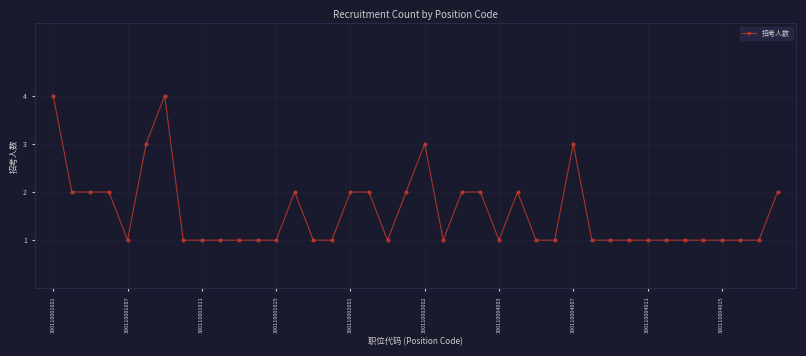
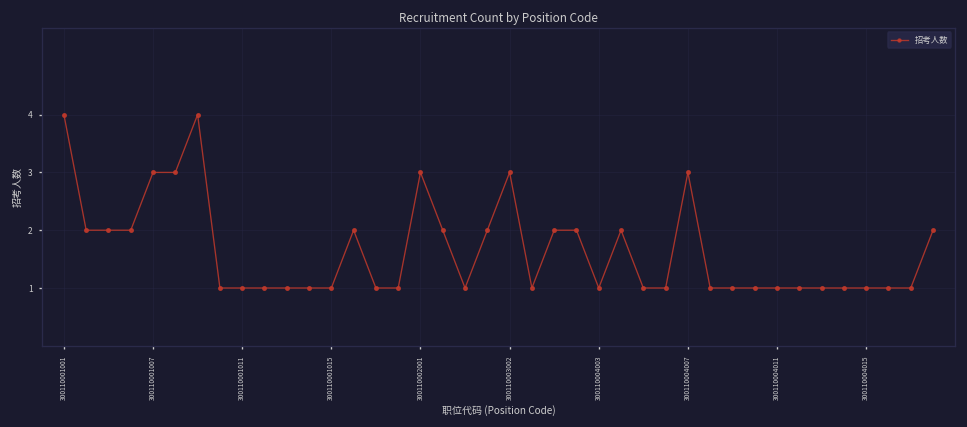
300110001007: 1 -> 3
300110002001: 2 -> 3
